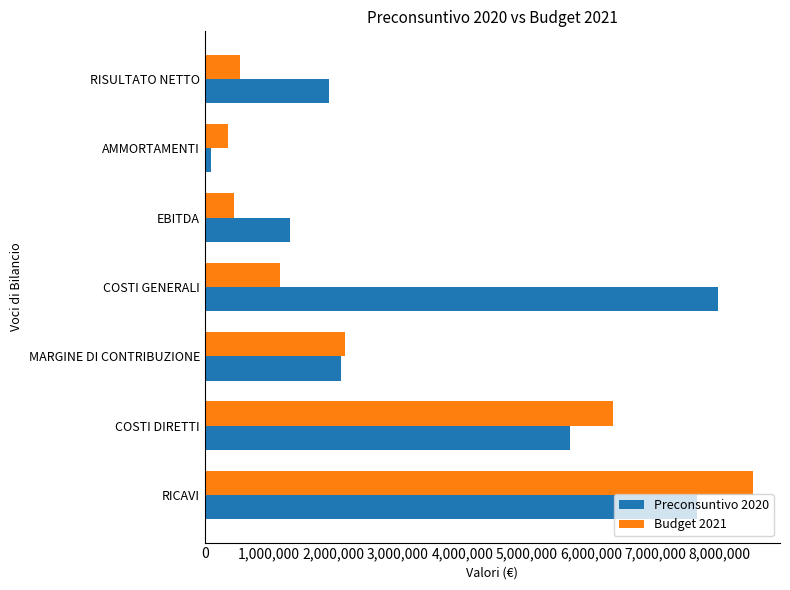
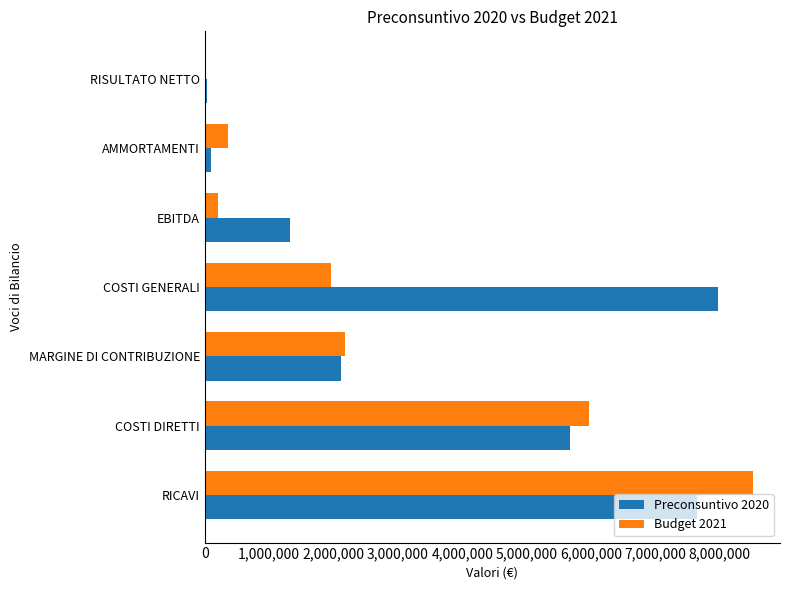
Budget 2021, RISULTATO NETTO: 600,000 -> 0
Preconsuntivo 2020, RISULTATO NETTO: 1,900,000 -> 0
Budget 2021, EBITDA: 500,000 -> 200,000
Budget 2021, COSTI GENERALI: 1,200,000 -> 2,000,000
Budget 2021, COSTI DIRETTI: 6,300,000 -> 6,000,000
